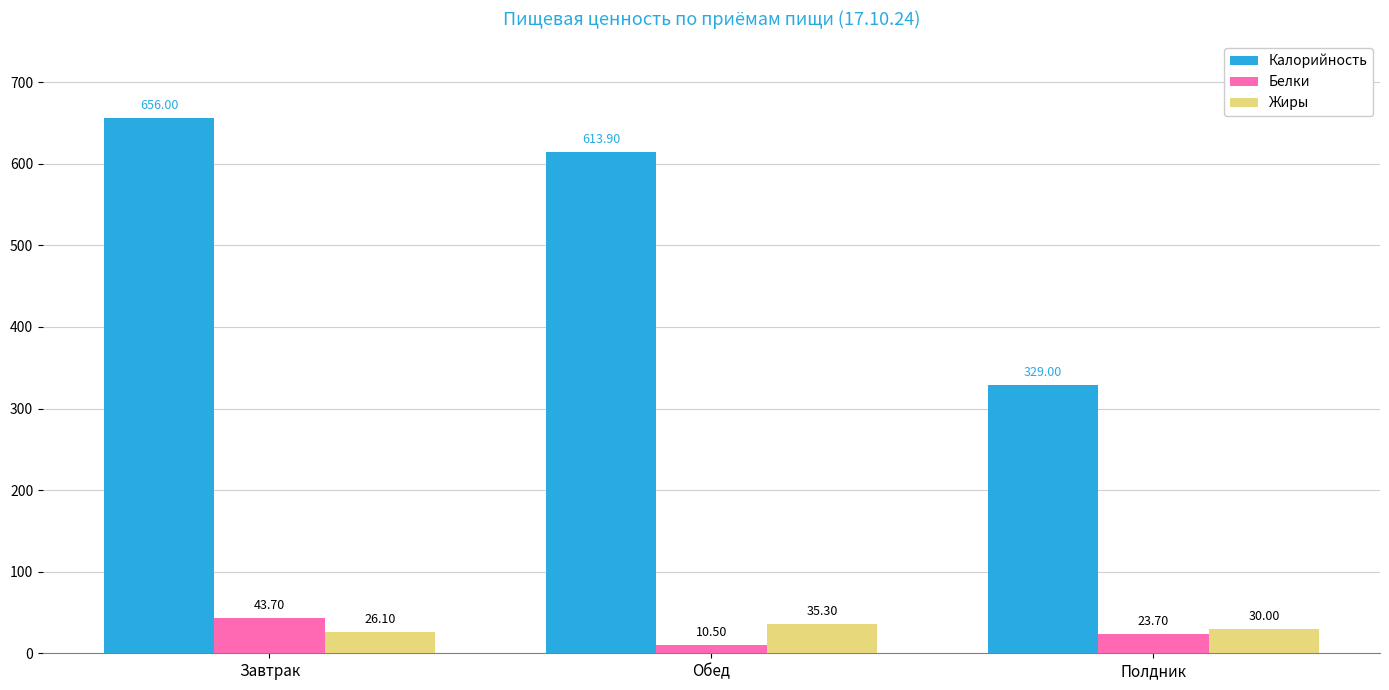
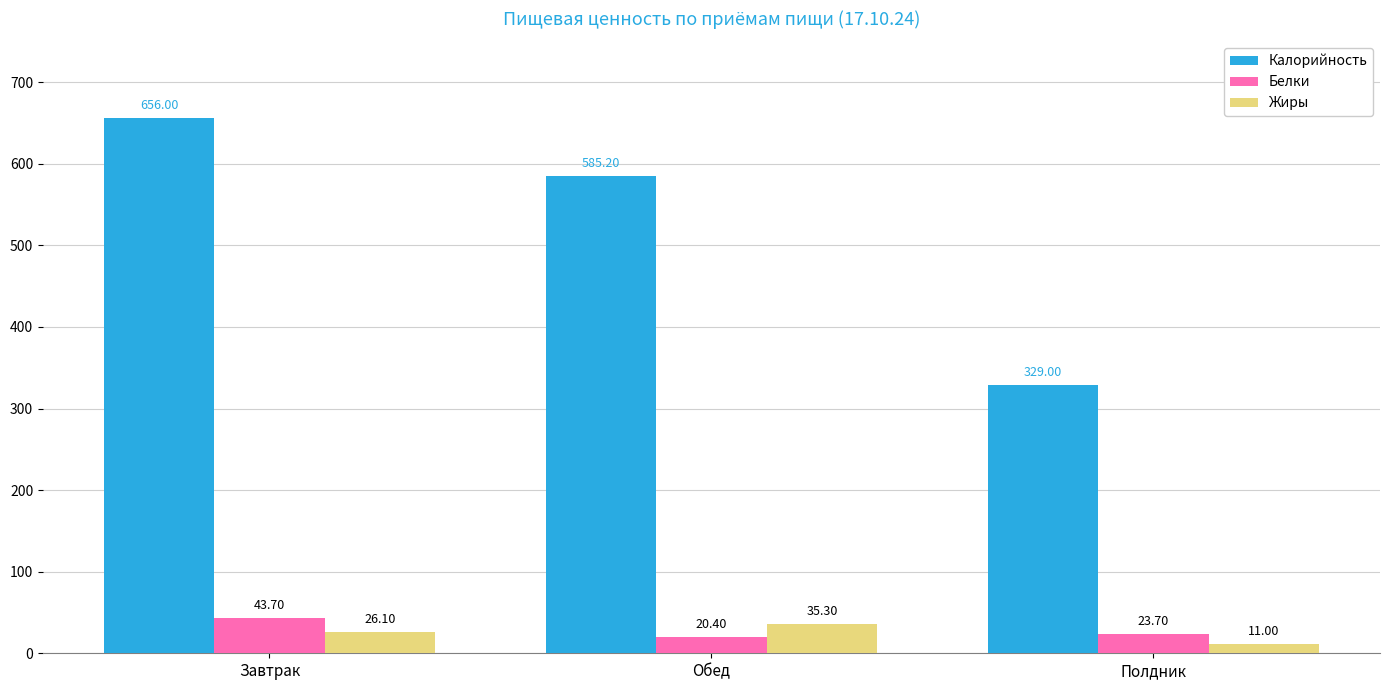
Калорийность, Обед: 613.90 -> 585.20
Белки, Обед: 10.50 -> 20.40
Жиры, Полдник: 30.00 -> 11.00
